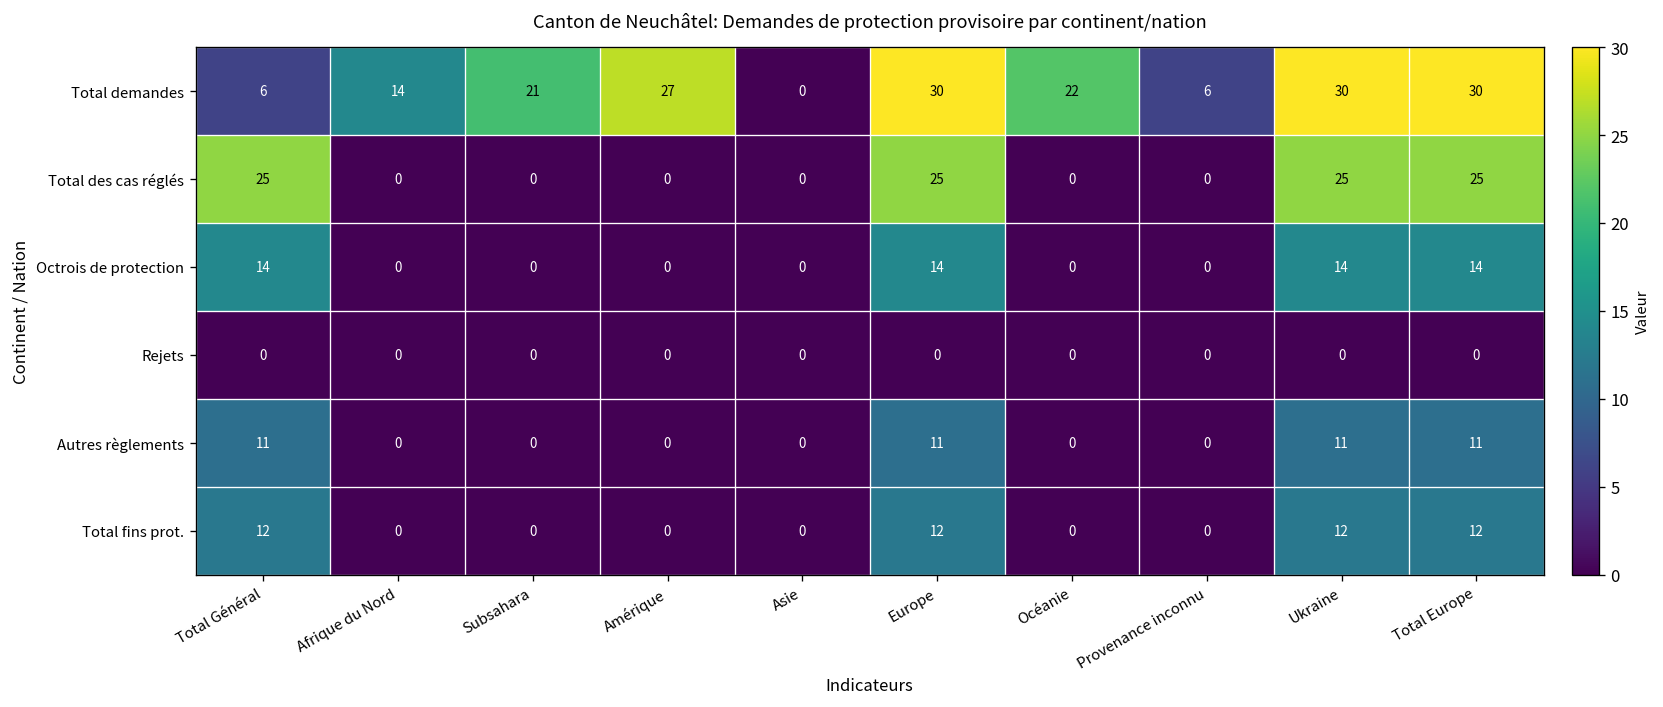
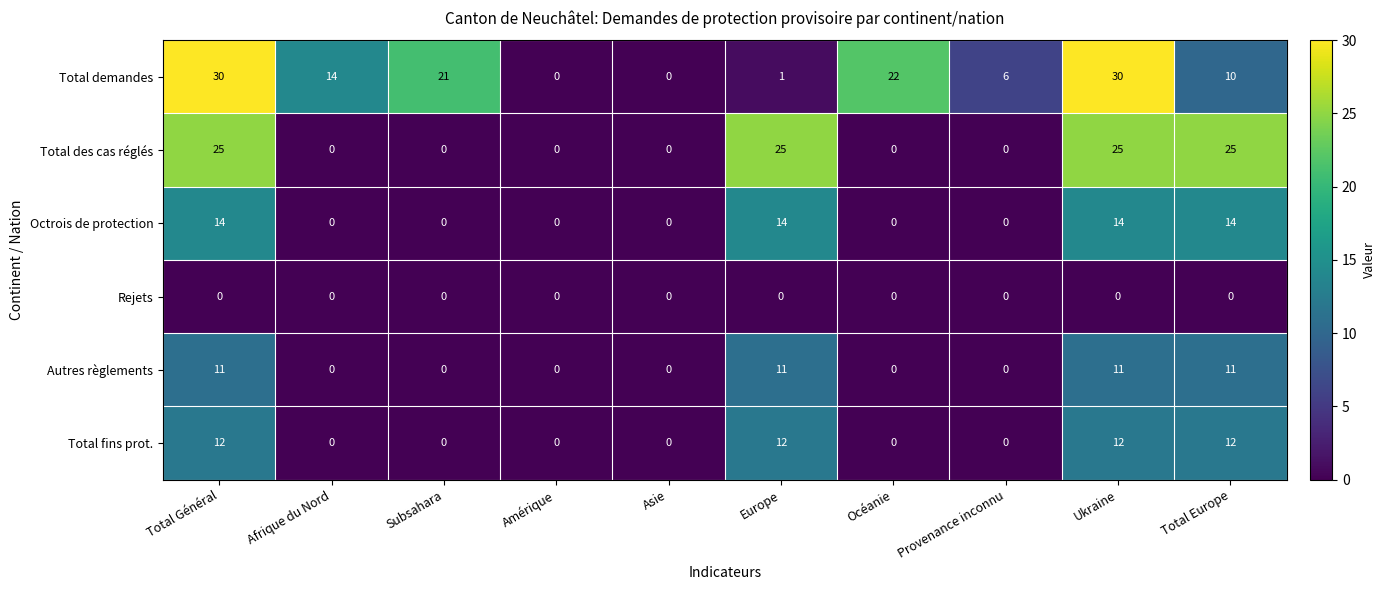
Total demandes, Total Général: 6 -> 30
Total demandes, Amérique: 27 -> 0
Total demandes, Europe: 30 -> 1
Total demandes, Total Europe: 30 -> 10
